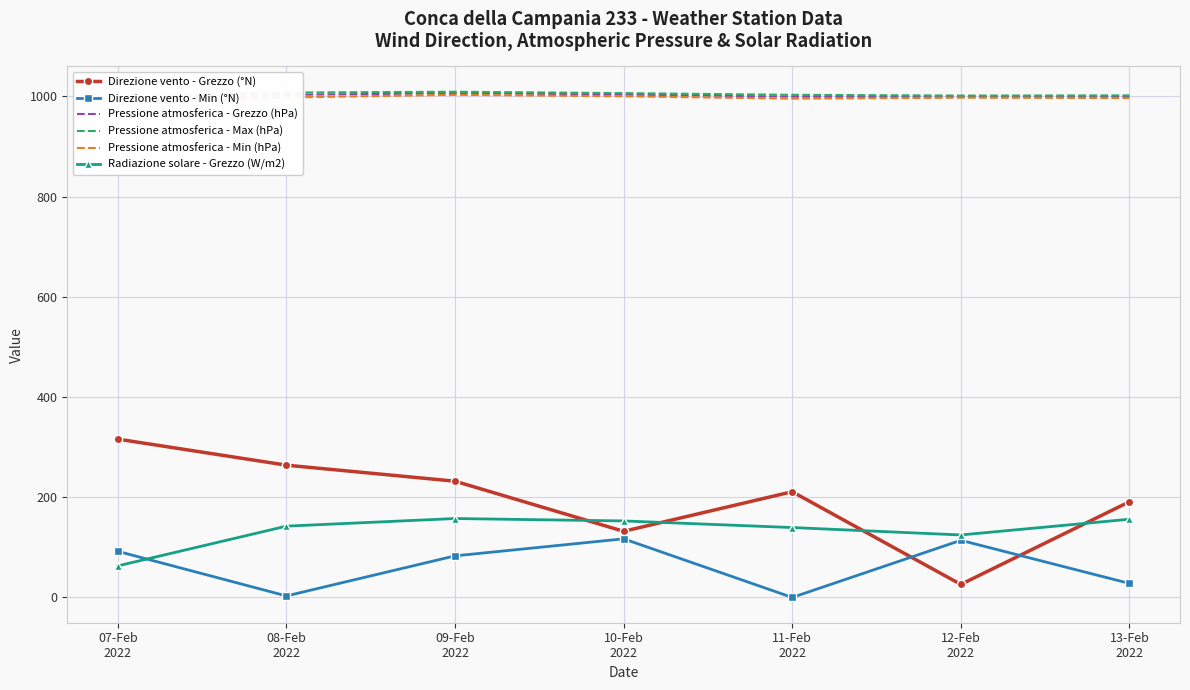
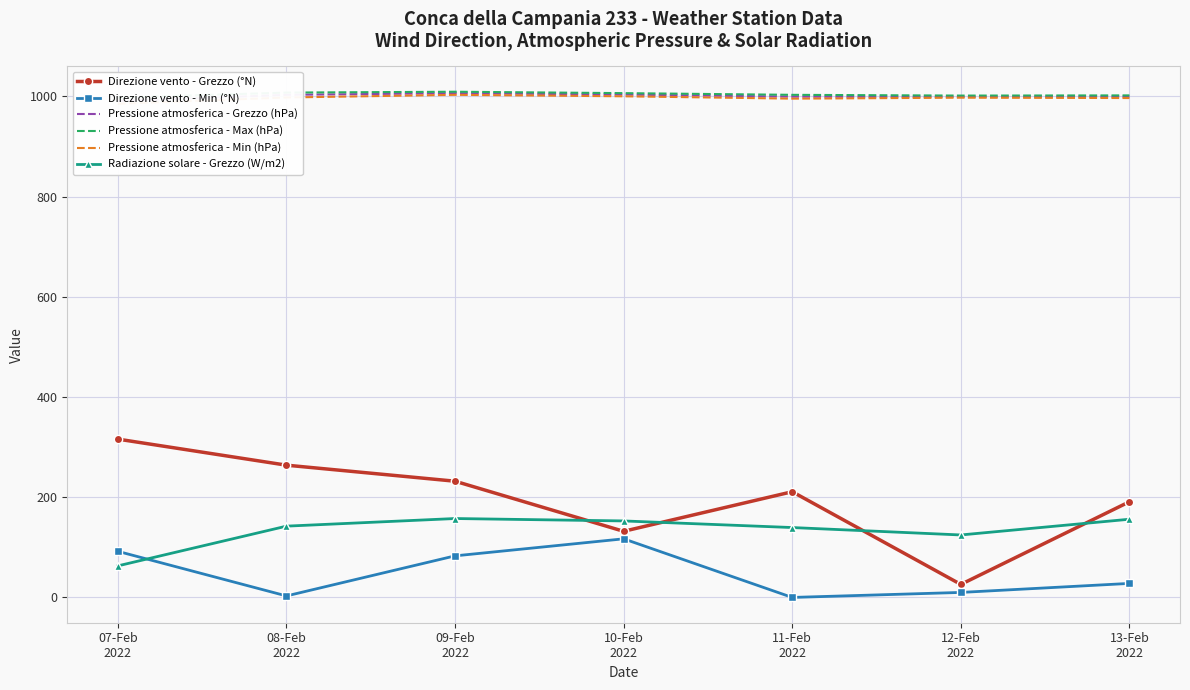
Direzione vento - Min (°N), 12-Feb 2022: 110 -> 10
